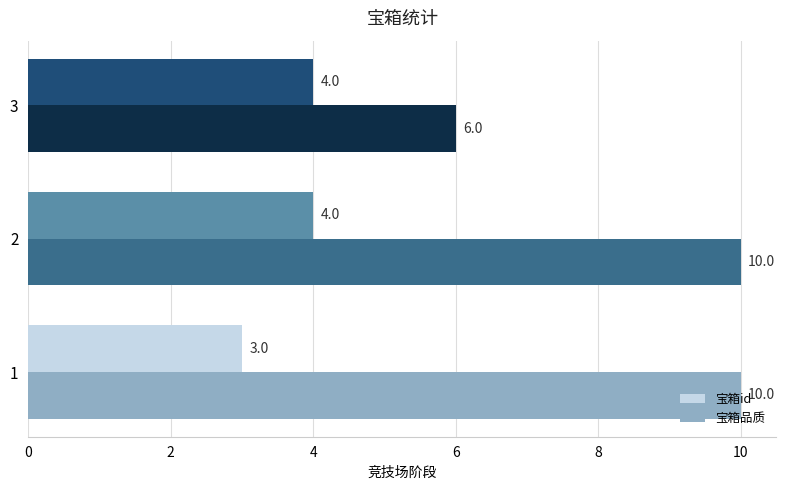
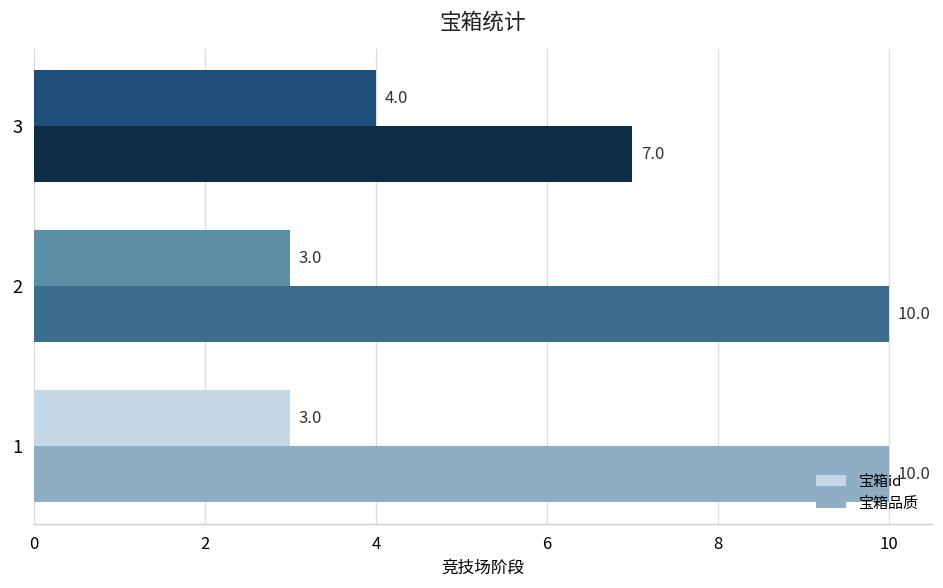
宝箱品质, 3: 6.0 -> 7.0
宝箱id, 2: 4.0 -> 3.0
